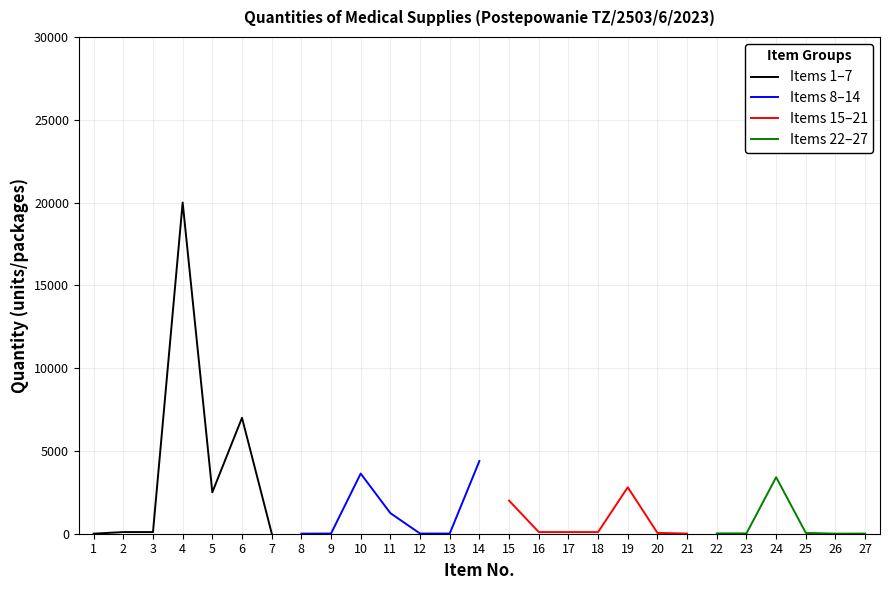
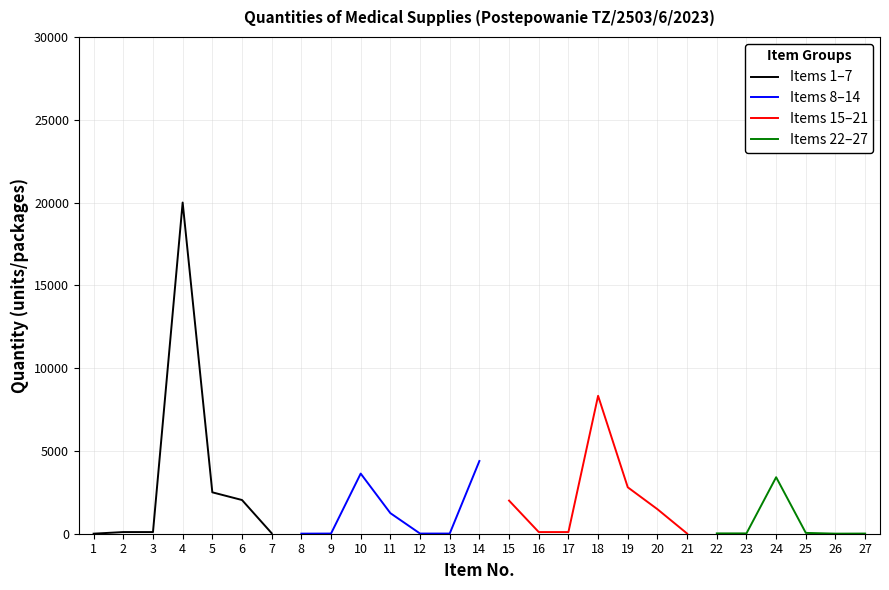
Items 1–7, 6: 7000 -> 2000
Items 15–21, 18: 100 -> 8300
Items 15–21, 20: 100 -> 1500
